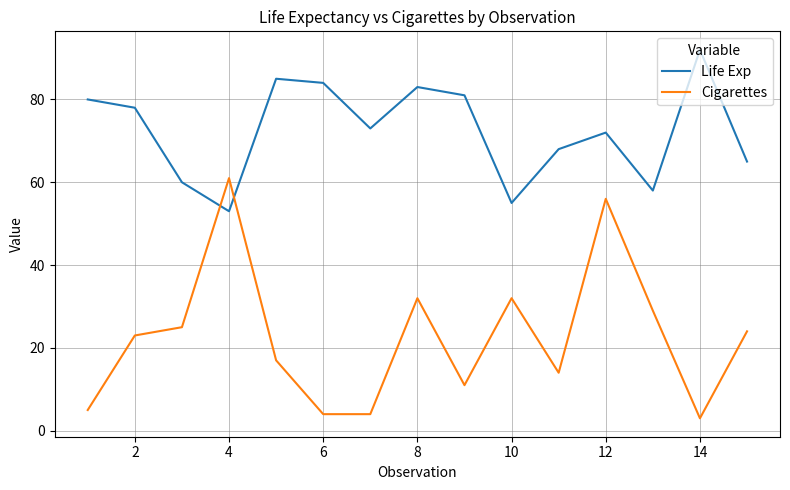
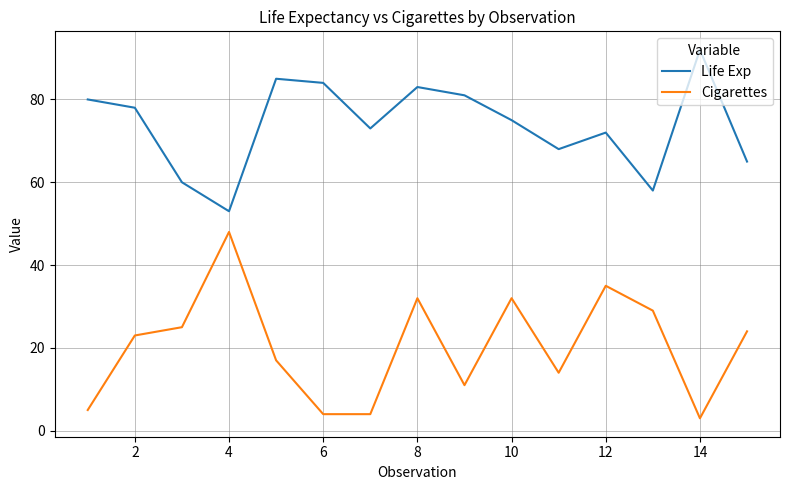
Cigarettes, 4: 61 -> 48
Life Exp, 10: 55 -> 75
Cigarettes, 12: 56 -> 35
